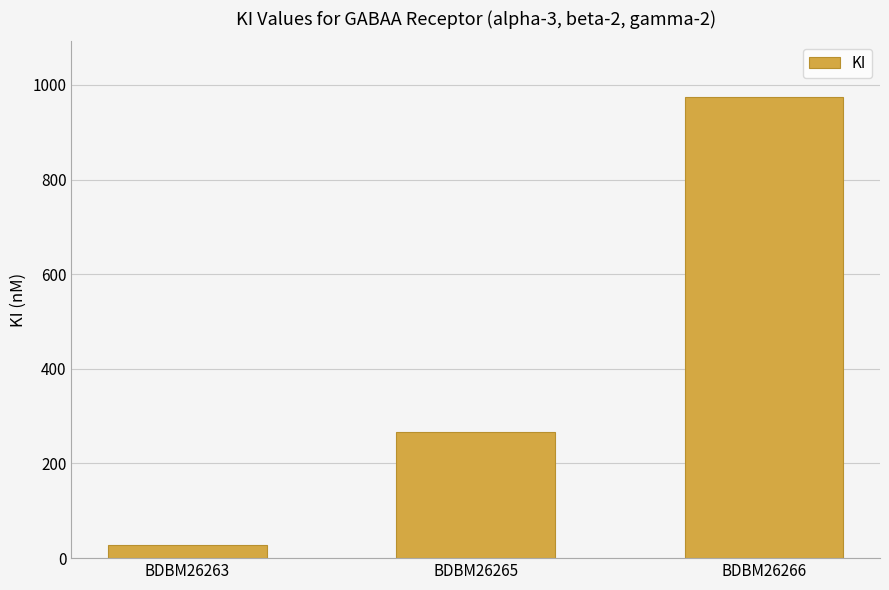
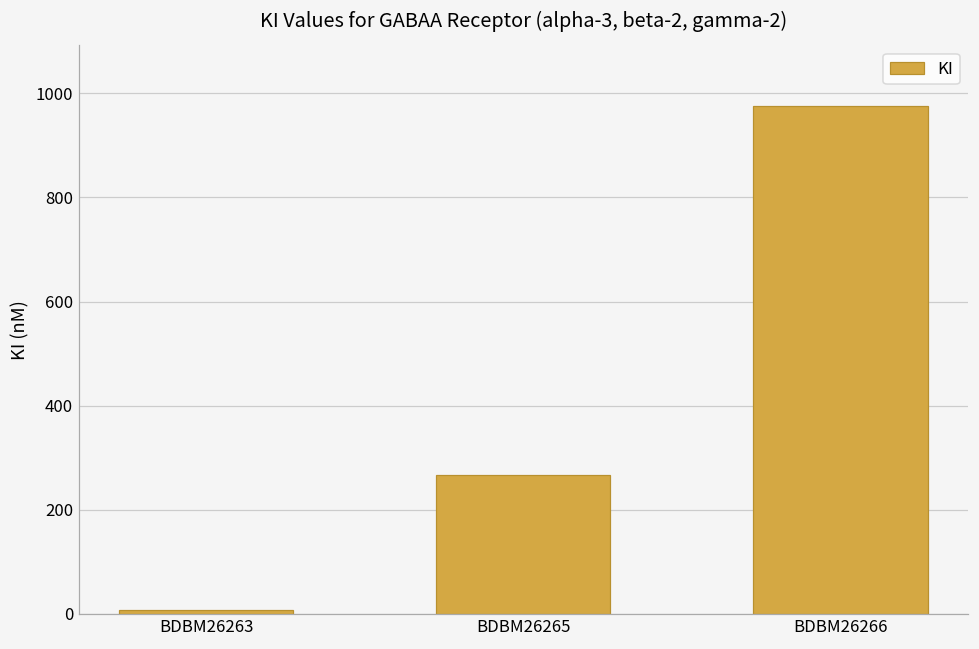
BDBM26263: 30 -> 10
